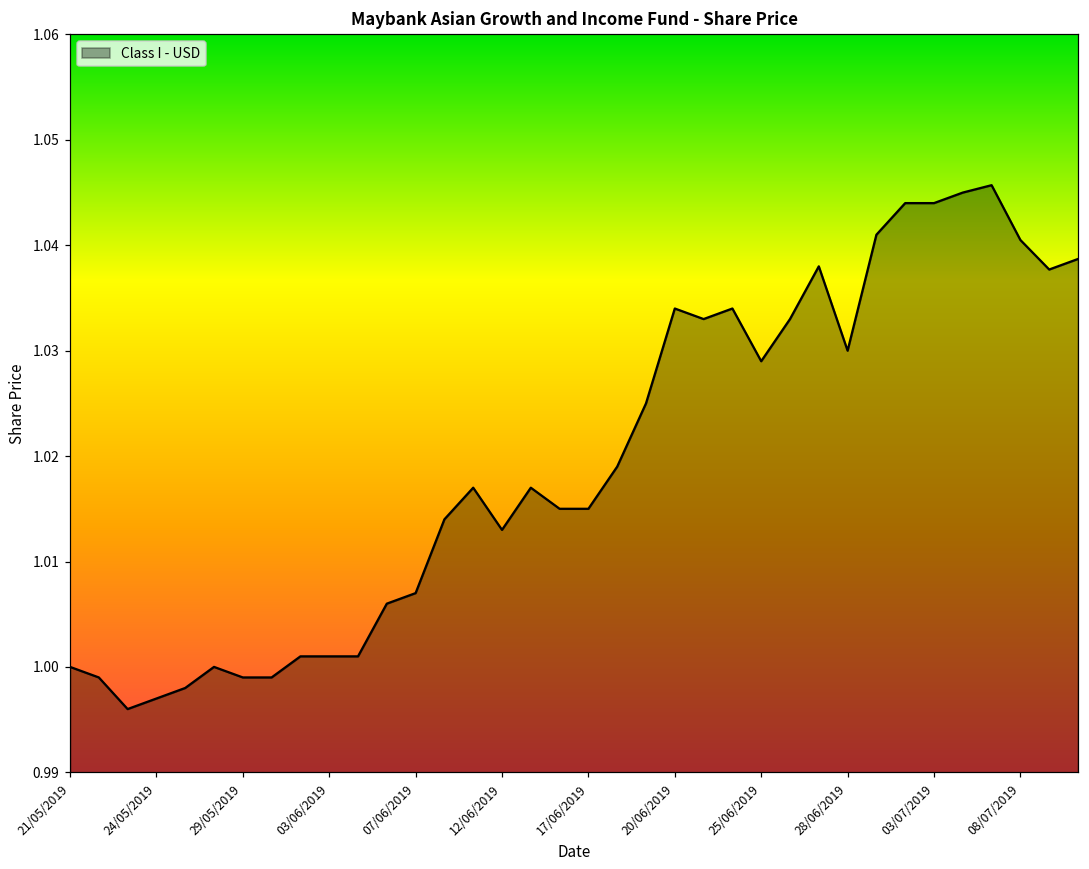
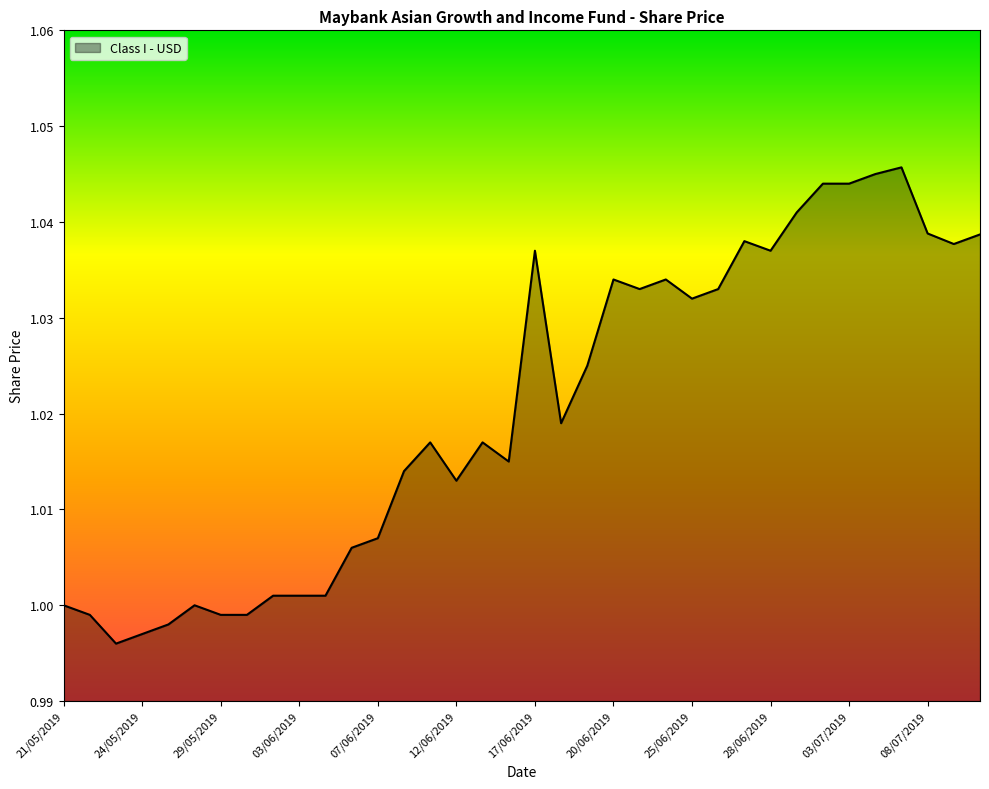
17/06/2019: 1.015 -> 1.037
25/06/2019: 1.029 -> 1.032
28/06/2019: 1.030 -> 1.037
08/07/2019: 1.041 -> 1.039
